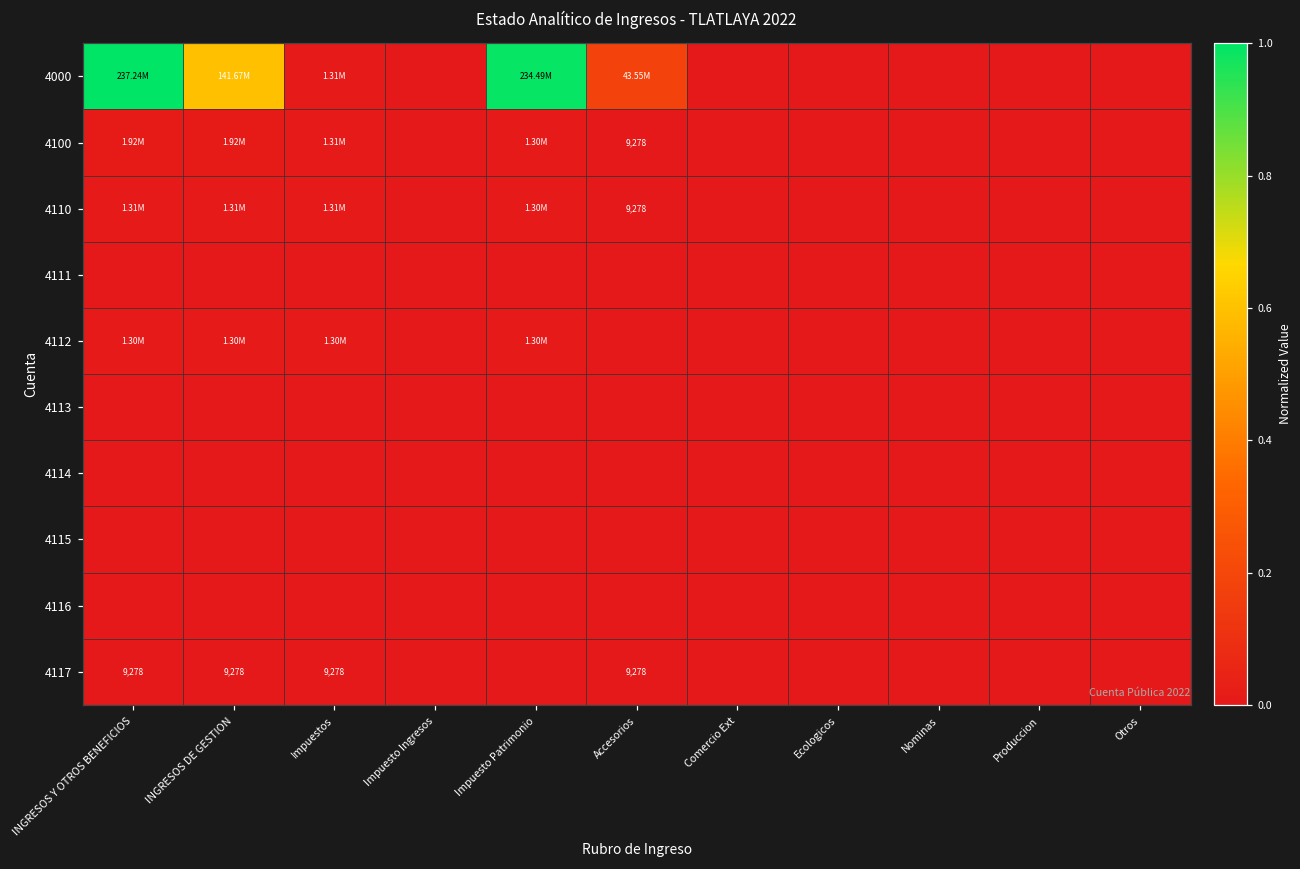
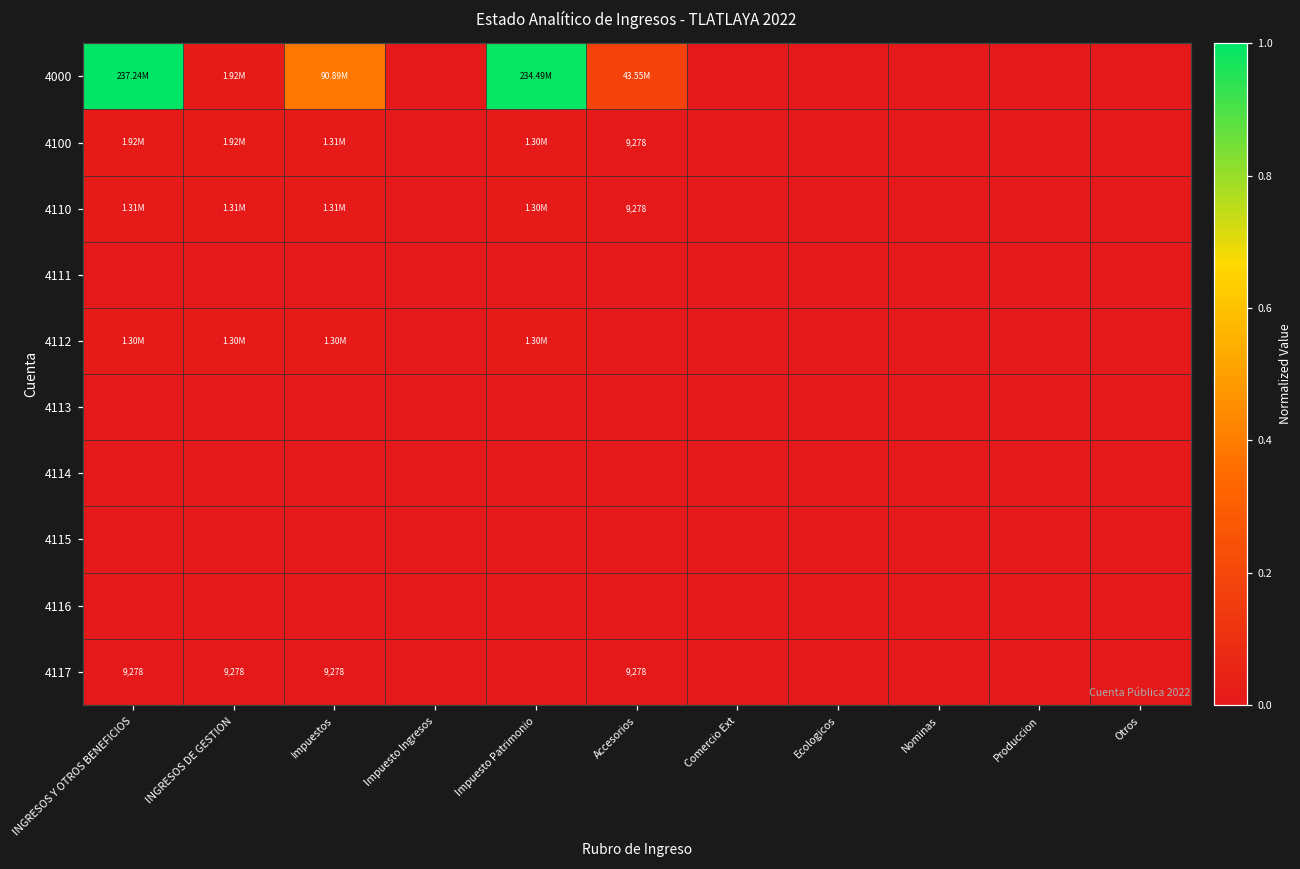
4000, INGRESOS DE GESTION: 141.67M -> 1.92M
4000, Impuestos: 1.31M -> 90.89M
